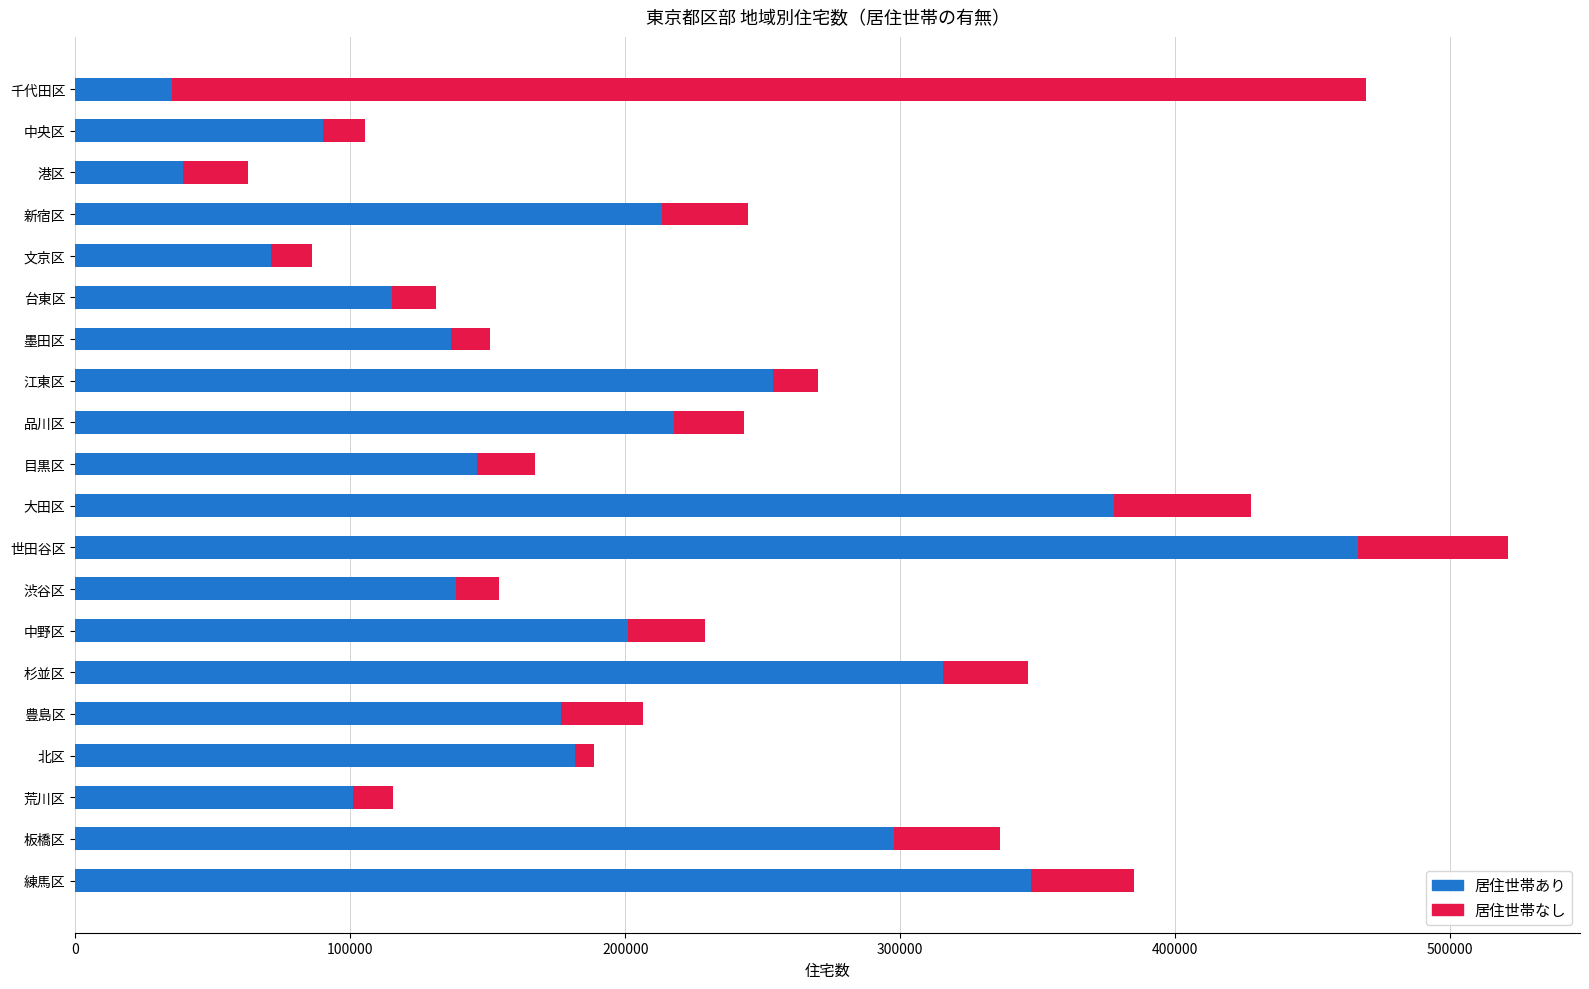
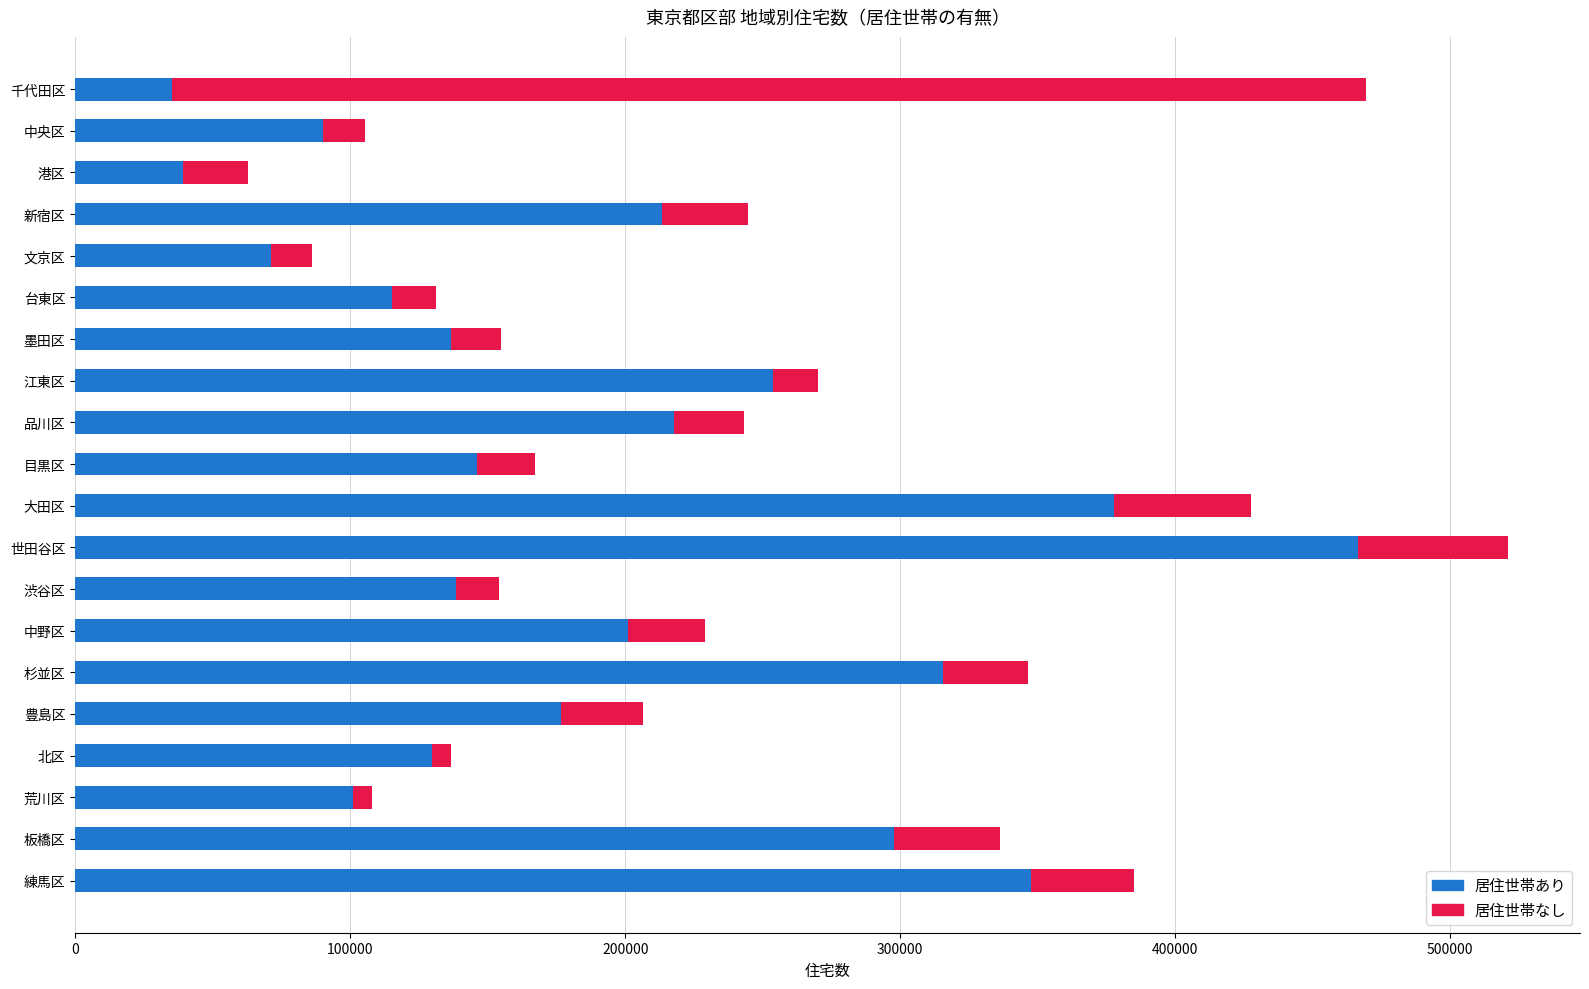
居住世帯なし, 墨田区: 14000 -> 18000
居住世帯あり, 北区: 182000 -> 130000
居住世帯なし, 荒川区: 15000 -> 7000
